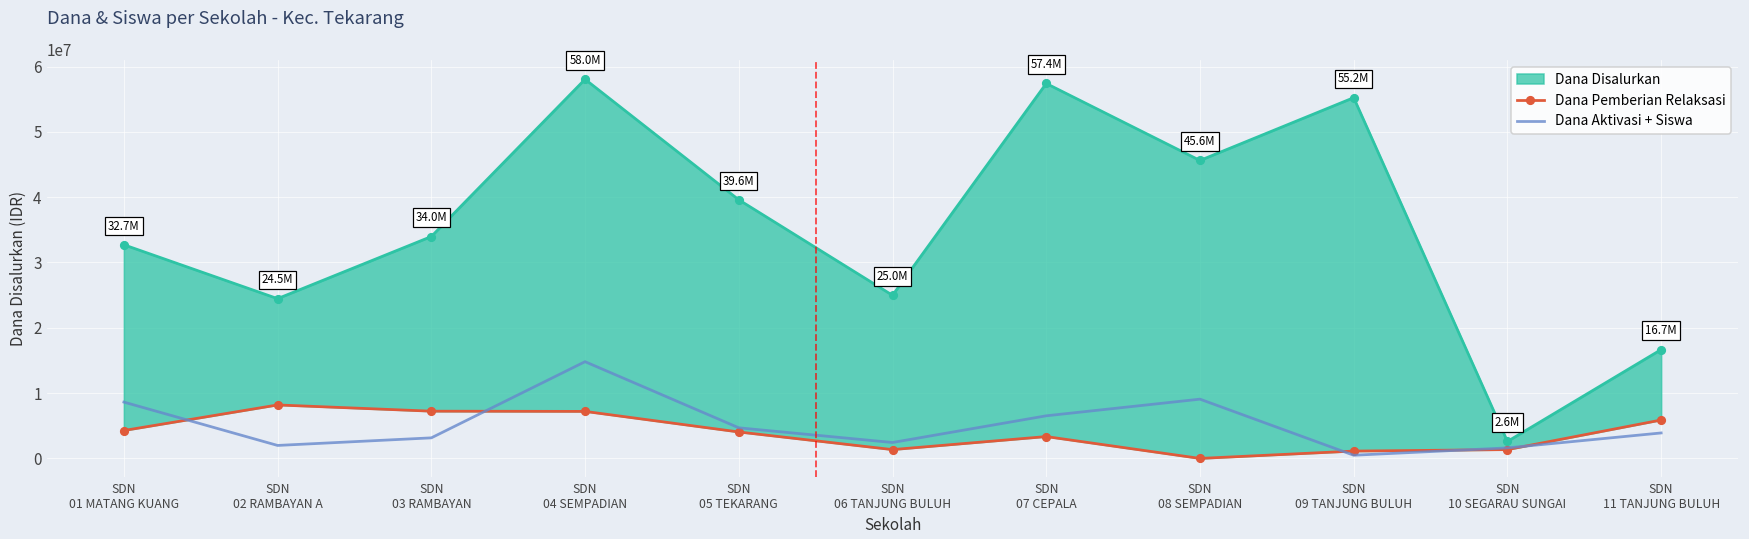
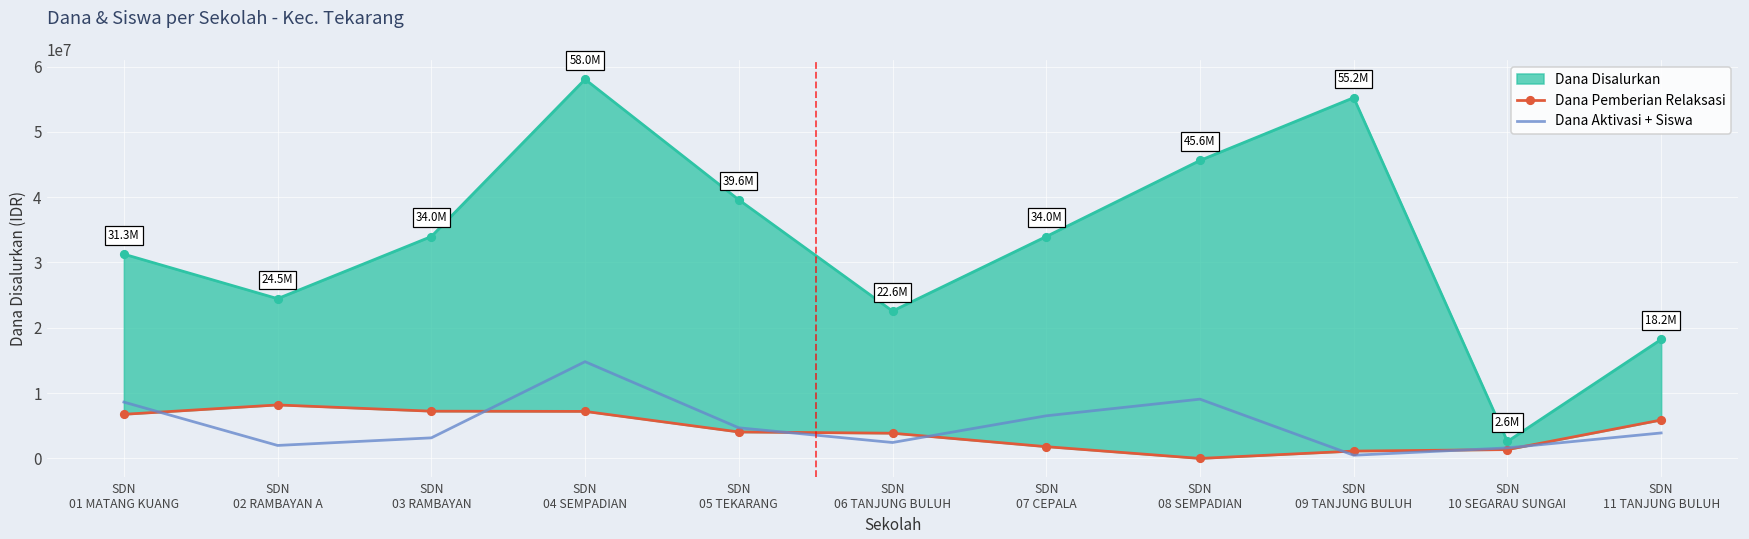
Dana Disalurkan, SDN 01 MATANG KUANG: 32.7M -> 31.3M
Dana Pemberian Relaksasi, SDN 01 MATANG KUANG: 4000000 -> 7000000
Dana Disalurkan, SDN 06 TANJUNG BULUH: 25.0M -> 22.6M
Dana Pemberian Relaksasi, SDN 06 TANJUNG BULUH: 1000000 -> 4000000
Dana Disalurkan, SDN 07 CEPALA: 57.4M -> 34.0M
Dana Pemberian Relaksasi, SDN 07 CEPALA: 3000000 -> 2000000
Dana Disalurkan, SDN 11 TANJUNG BULUH: 16.7M -> 18.2M
